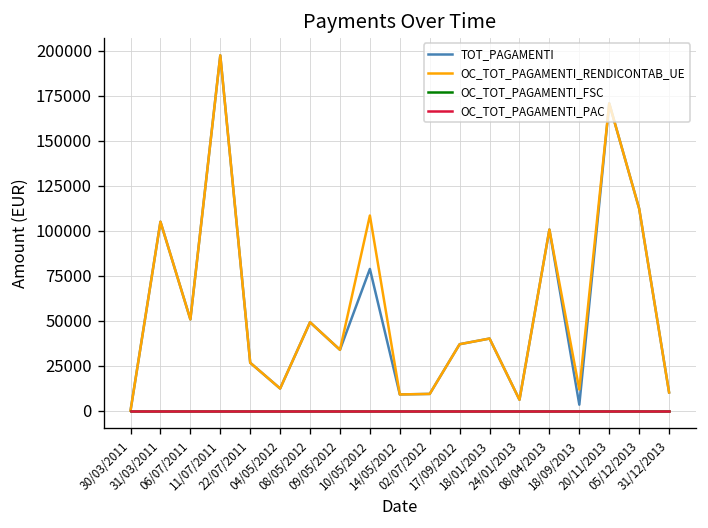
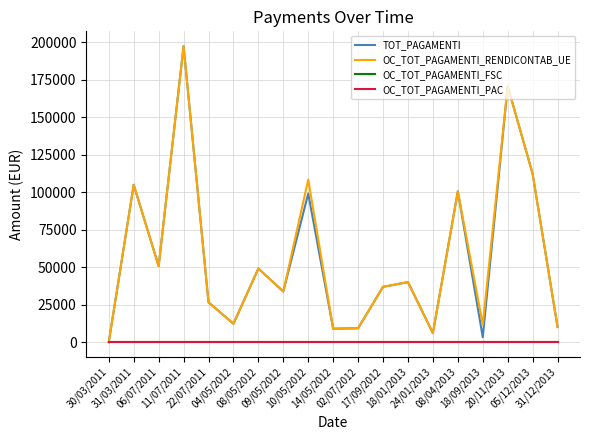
TOT_PAGAMENTI, 10/05/2012: 79000 -> 99000
